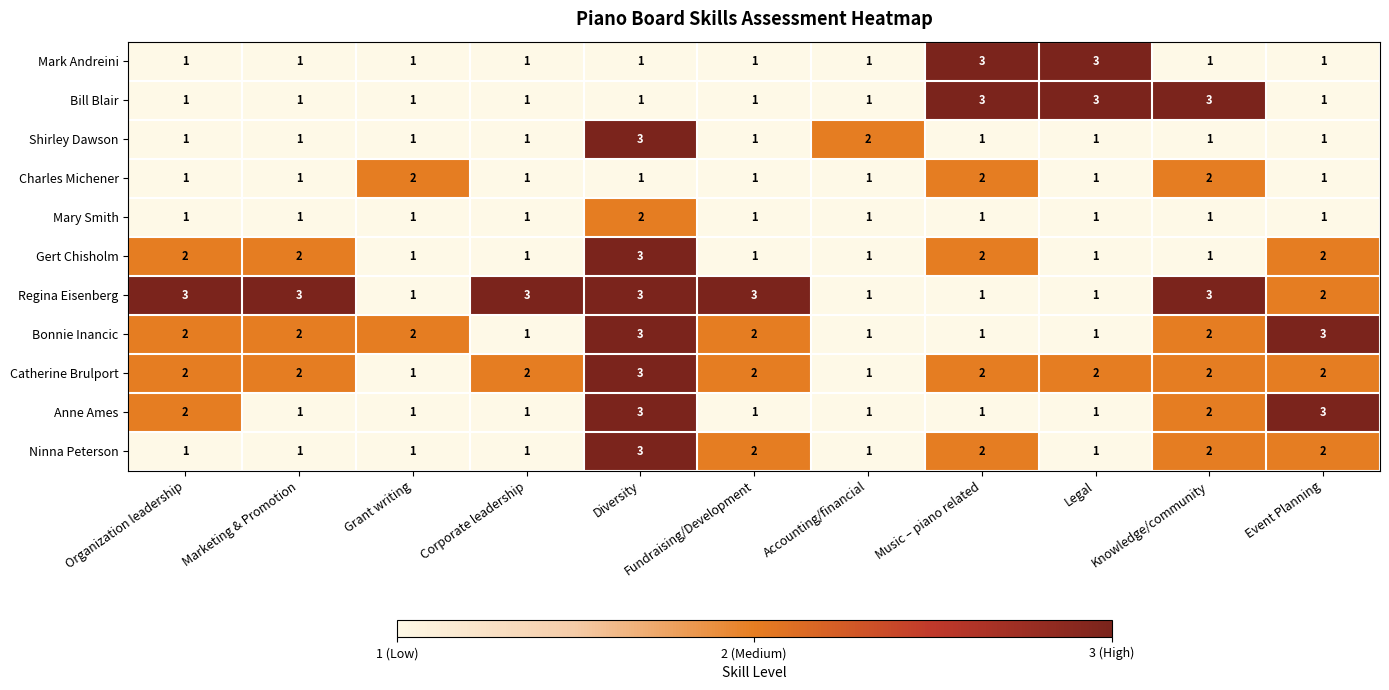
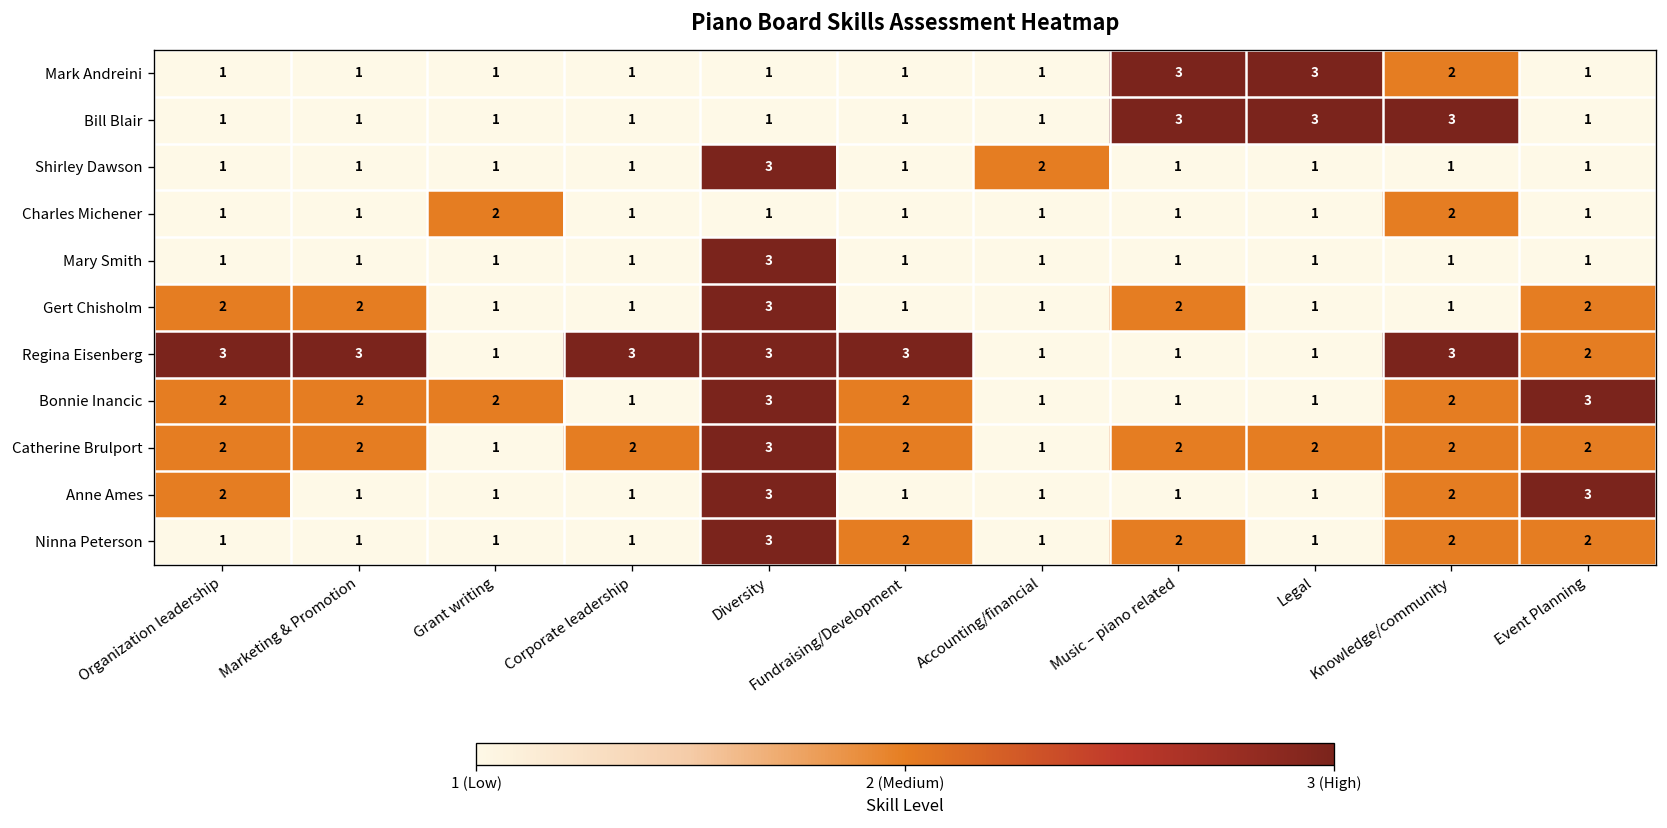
Mark Andreini, Knowledge/community: 1 -> 2
Charles Michener, Music – piano related: 2 -> 1
Mary Smith, Diversity: 2 -> 3
